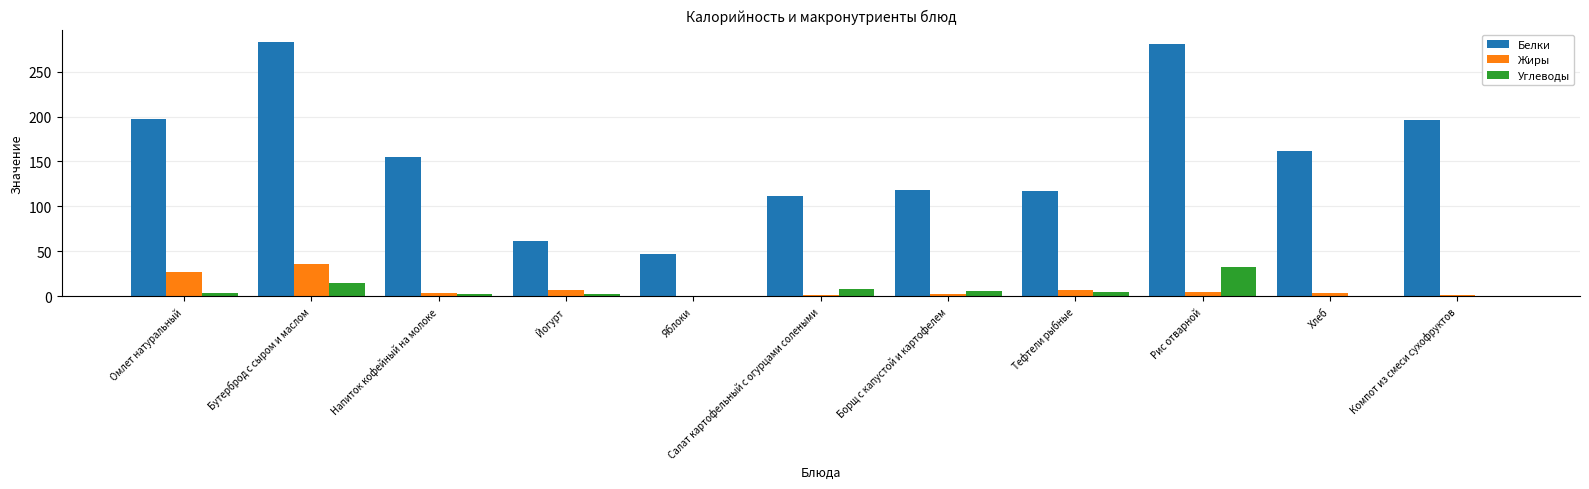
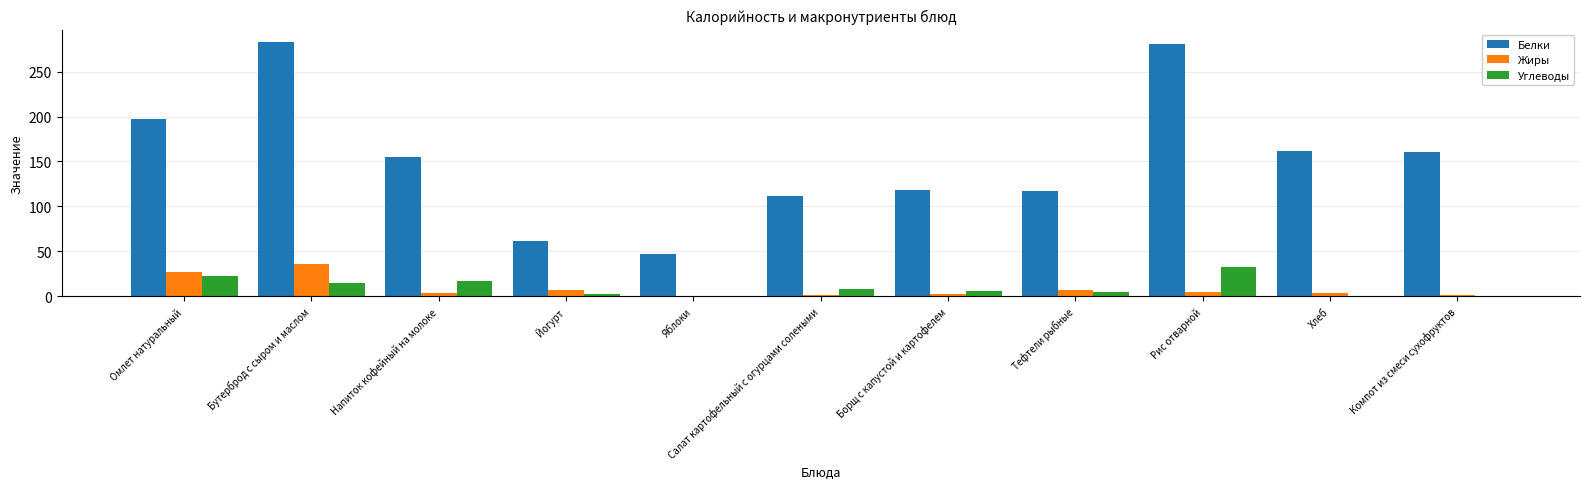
Углеводы, Омлет натуральный: 0 -> 20
Углеводы, Напиток кофейный на молоке: 0 -> 20
Белки, Компот из смеси сухофруктов: 200 -> 160
